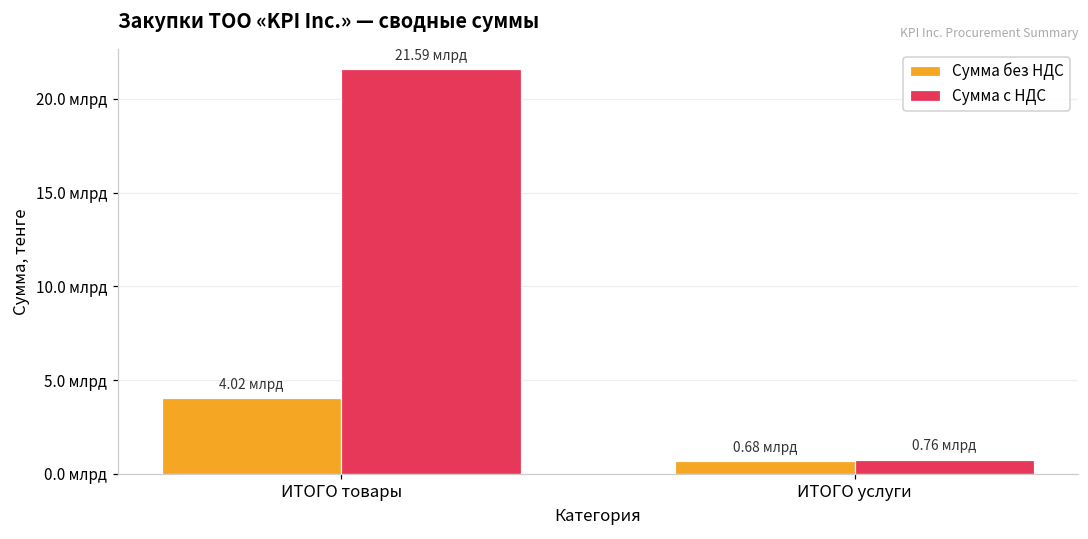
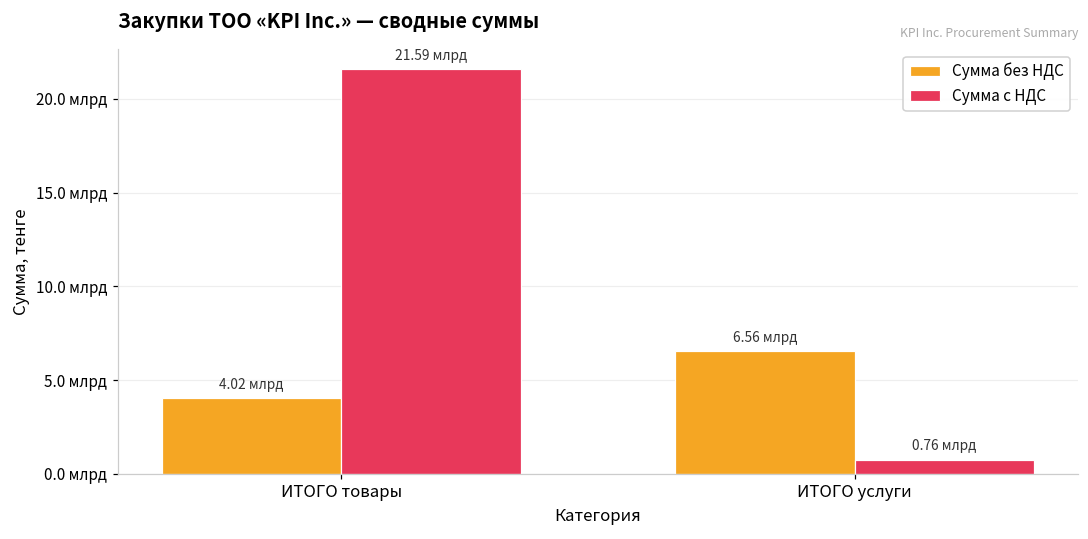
Сумма без НДС, ИТОГО услуги: 0.68 -> 6.56
